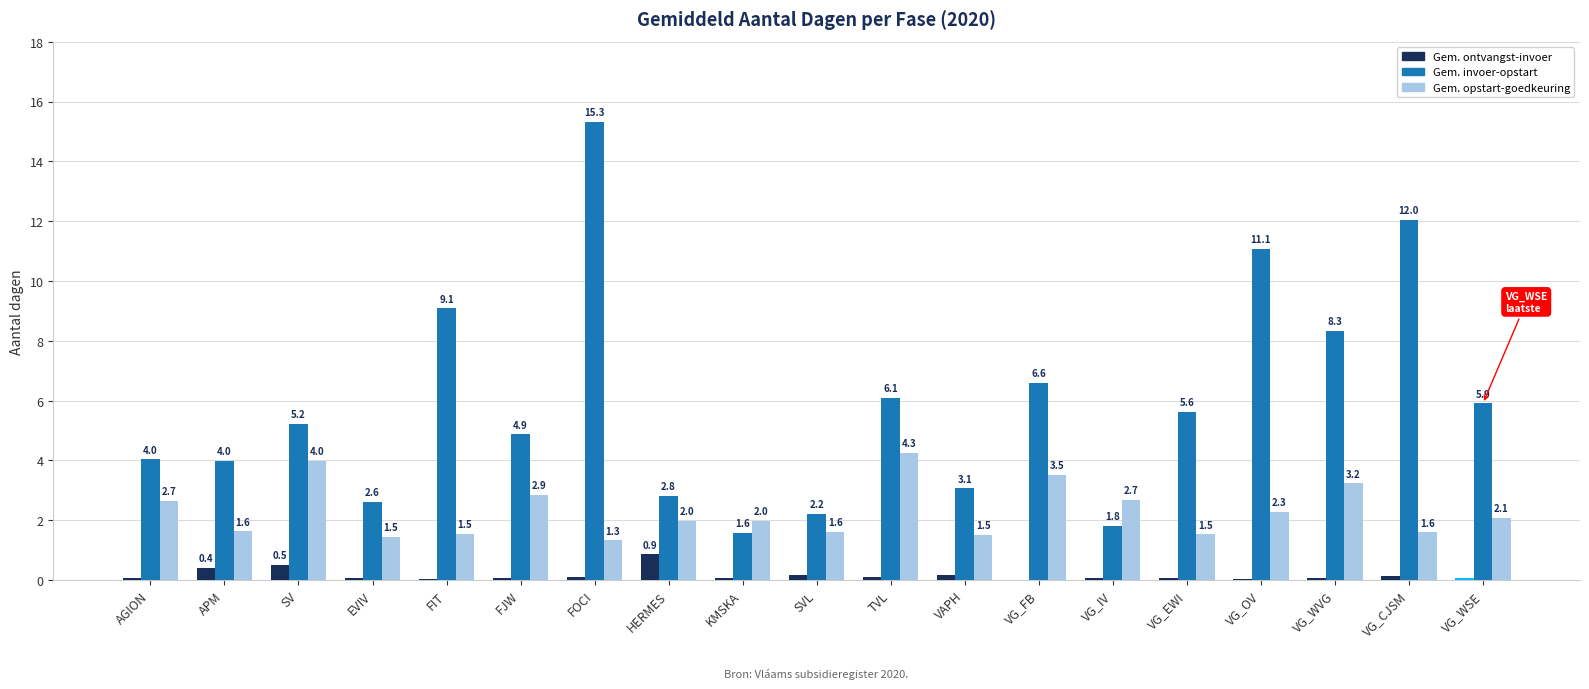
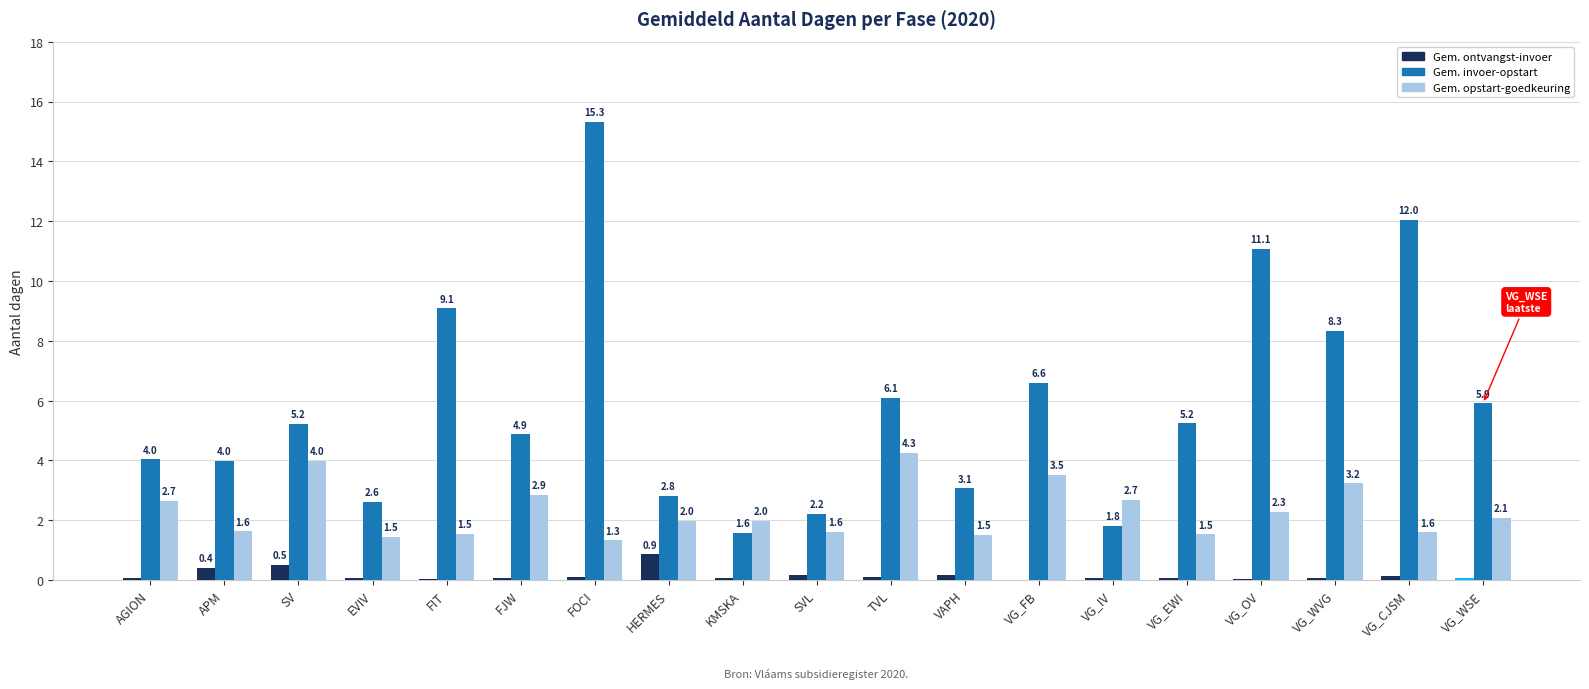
Gem. invoer-opstart, VG_EWI: 5.6 -> 5.2
